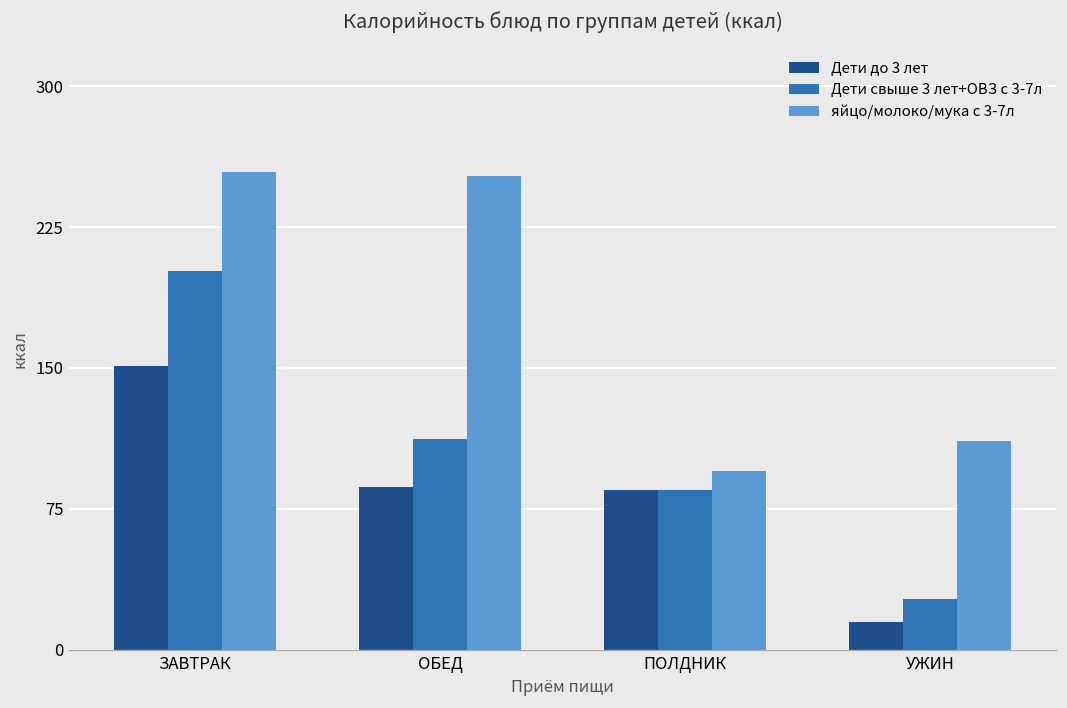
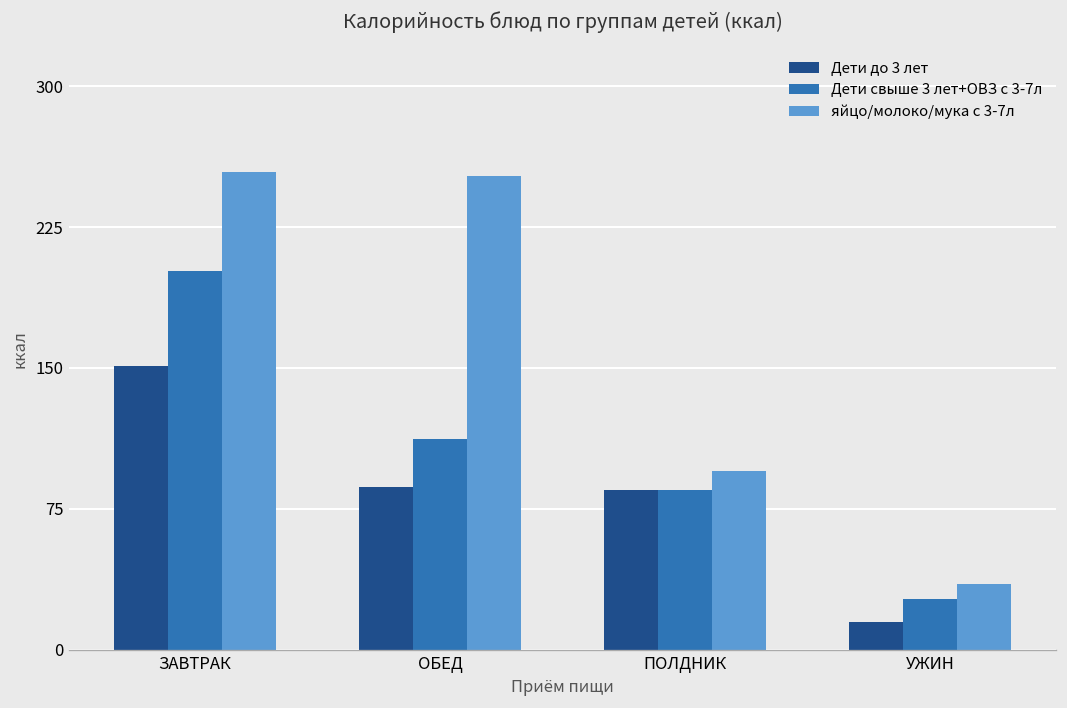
яйцо/молоко/мука с 3-7л, УЖИН: 111 -> 35
